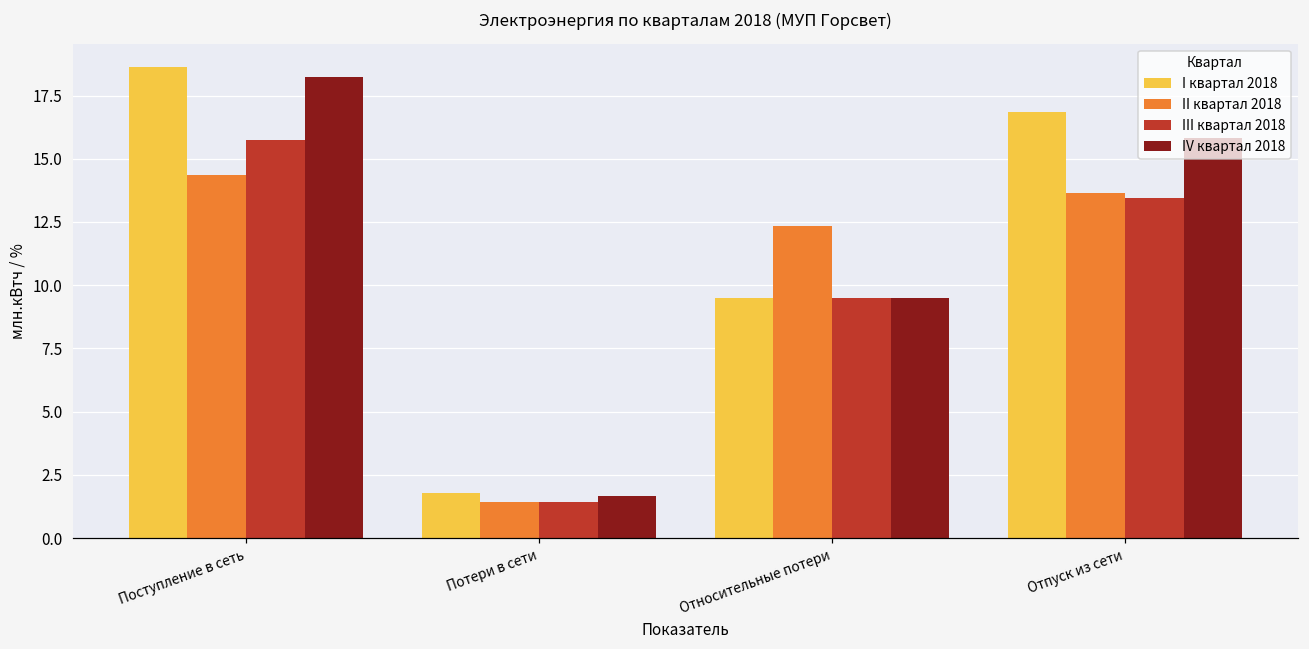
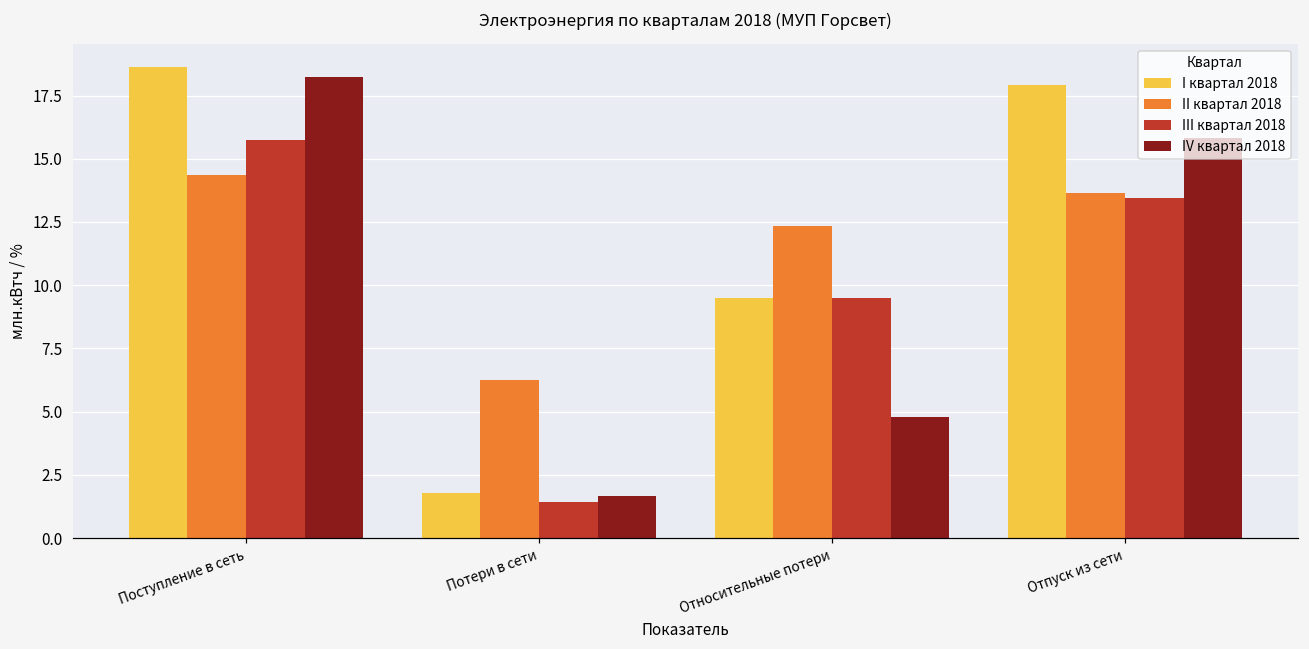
II квартал 2018, Потери в сети: 1.4 -> 6.3
IV квартал 2018, Относительные потери: 9.5 -> 4.8
I квартал 2018, Отпуск из сети: 16.8 -> 17.9
